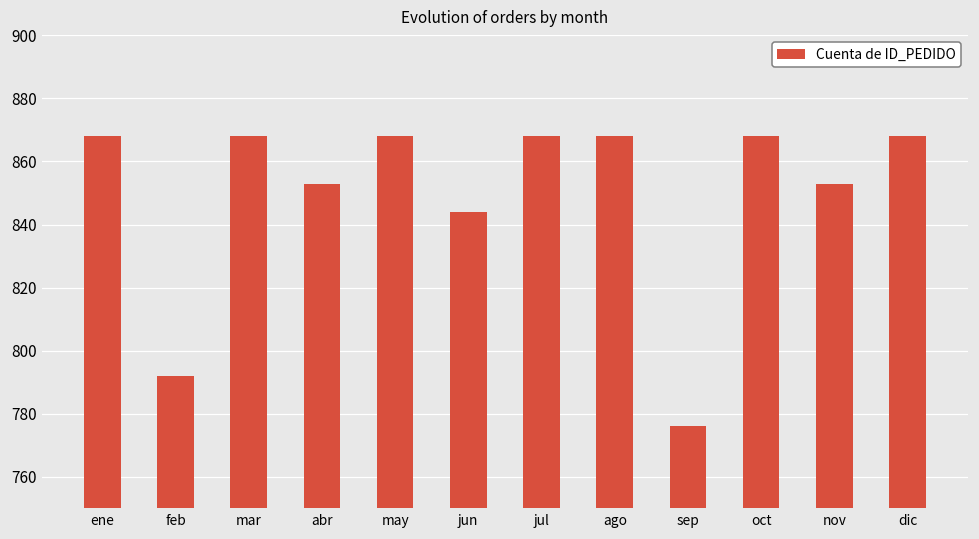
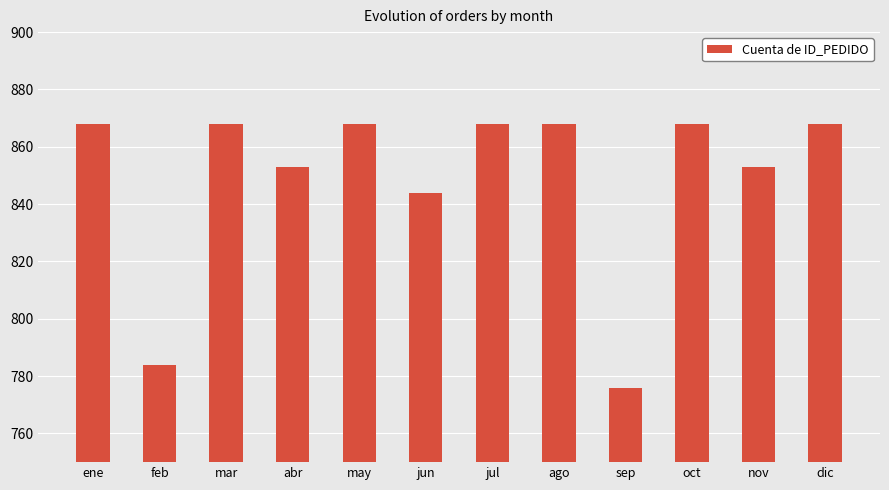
feb: 792 -> 784
